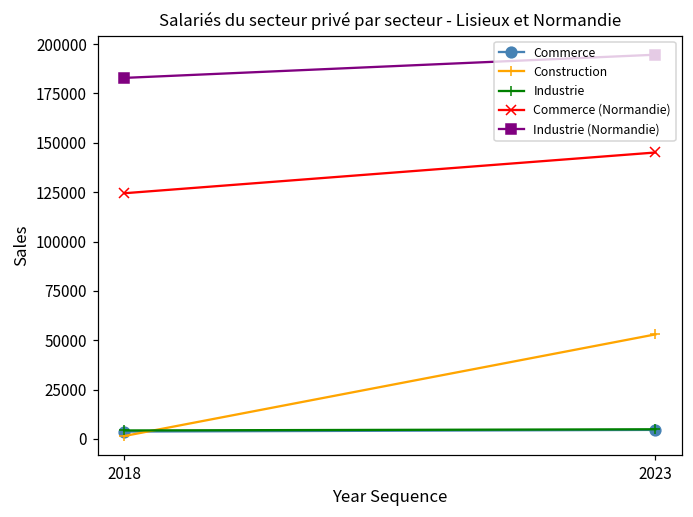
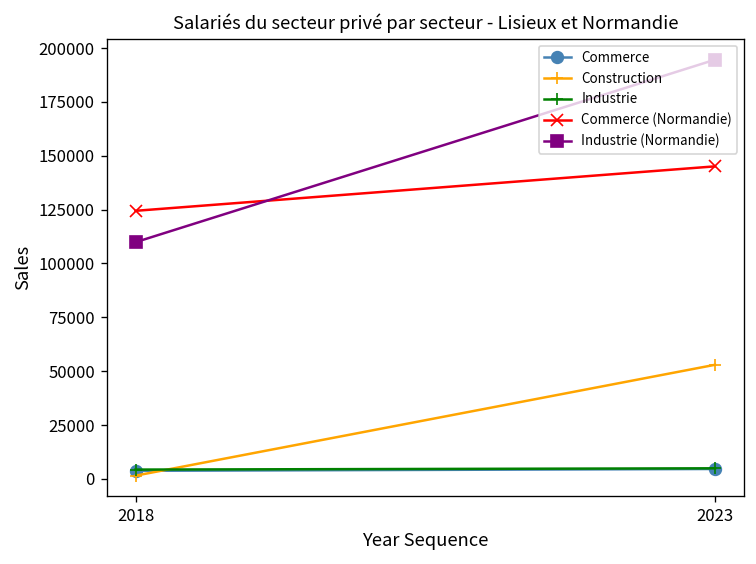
Industrie (Normandie), 2018: 183000 -> 110000
